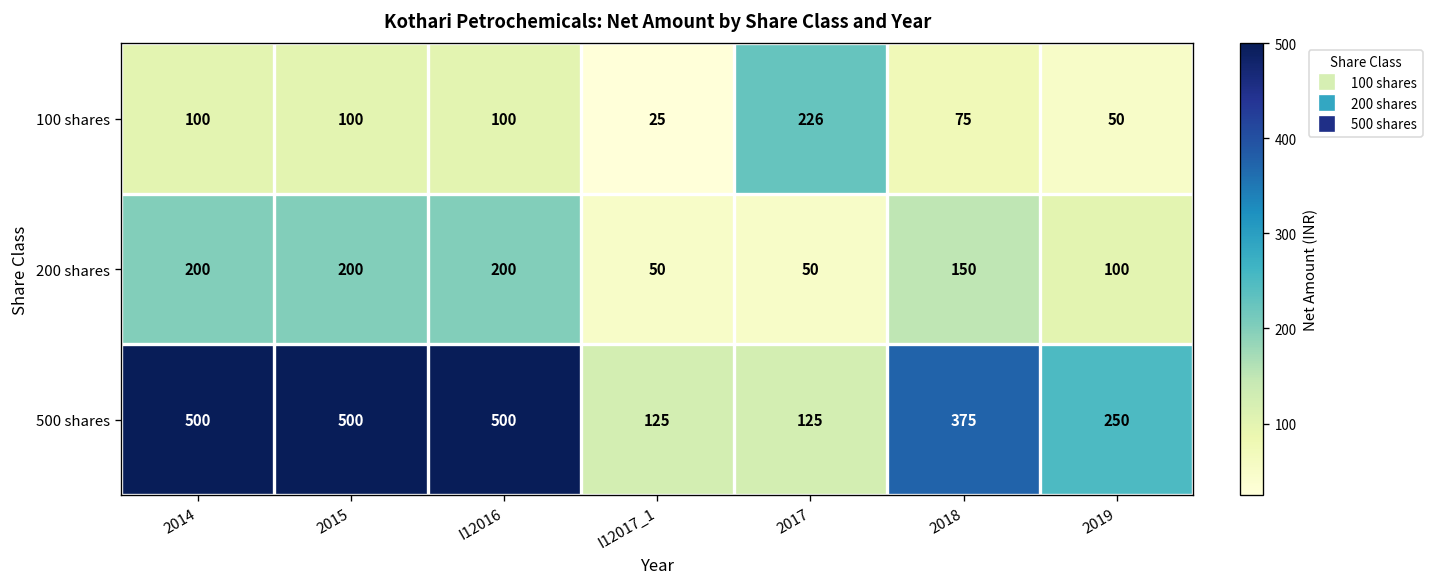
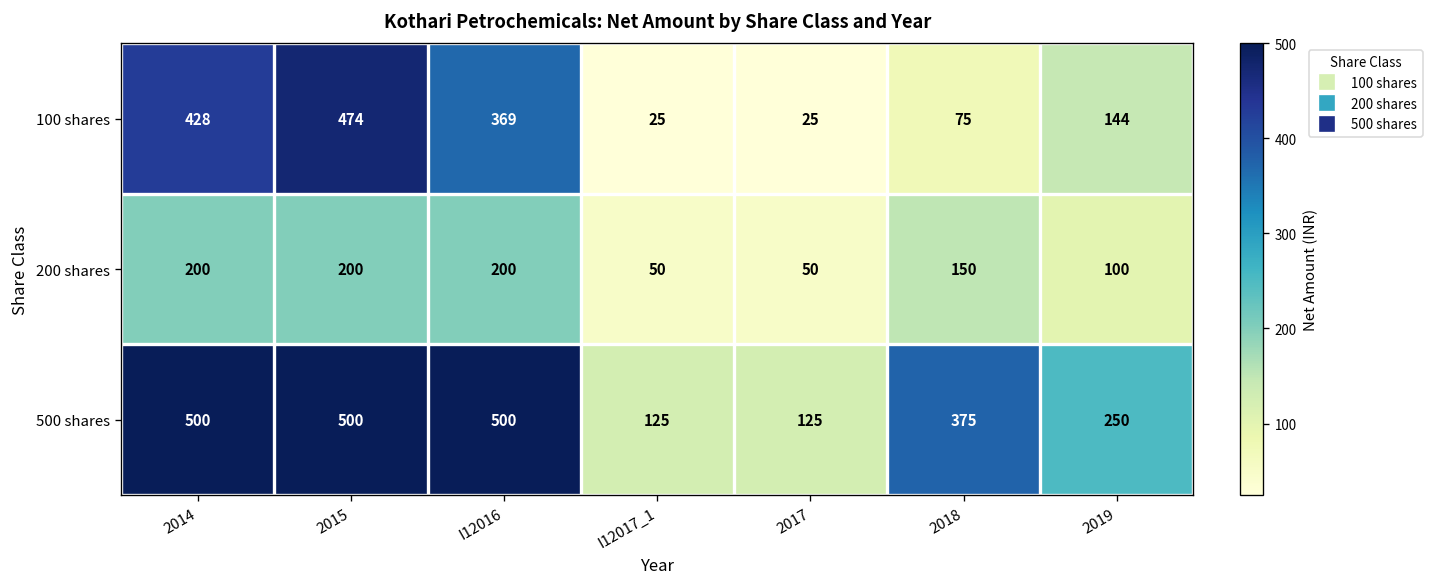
100 shares, 2014: 100 -> 428
100 shares, 2015: 100 -> 474
100 shares, I12016: 100 -> 369
100 shares, 2017: 226 -> 25
100 shares, 2019: 50 -> 144
